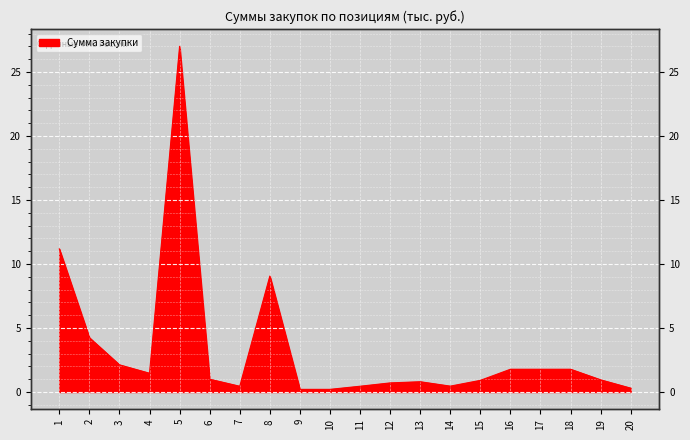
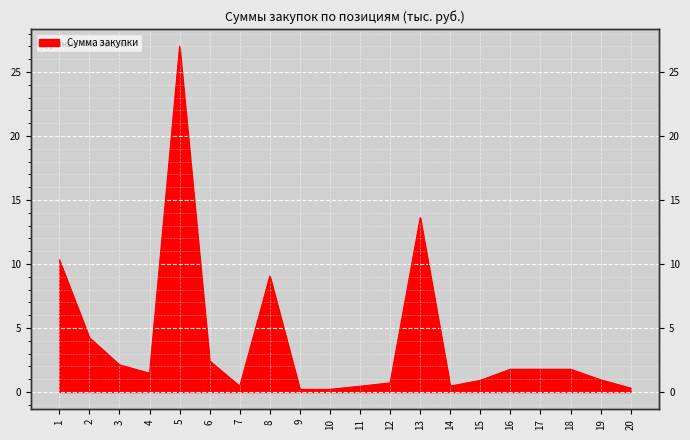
1: 11.2 -> 10.3
6: 1.0 -> 2.4
13: 0.8 -> 13.6
